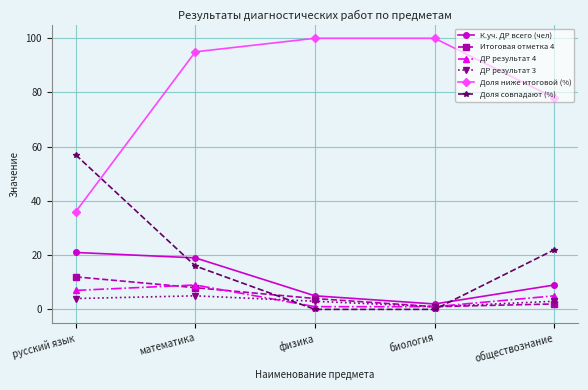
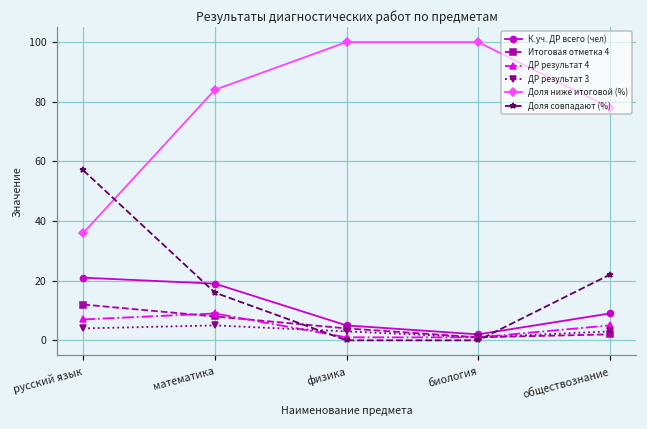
Доля ниже итоговой (%), математика: 95 -> 84
